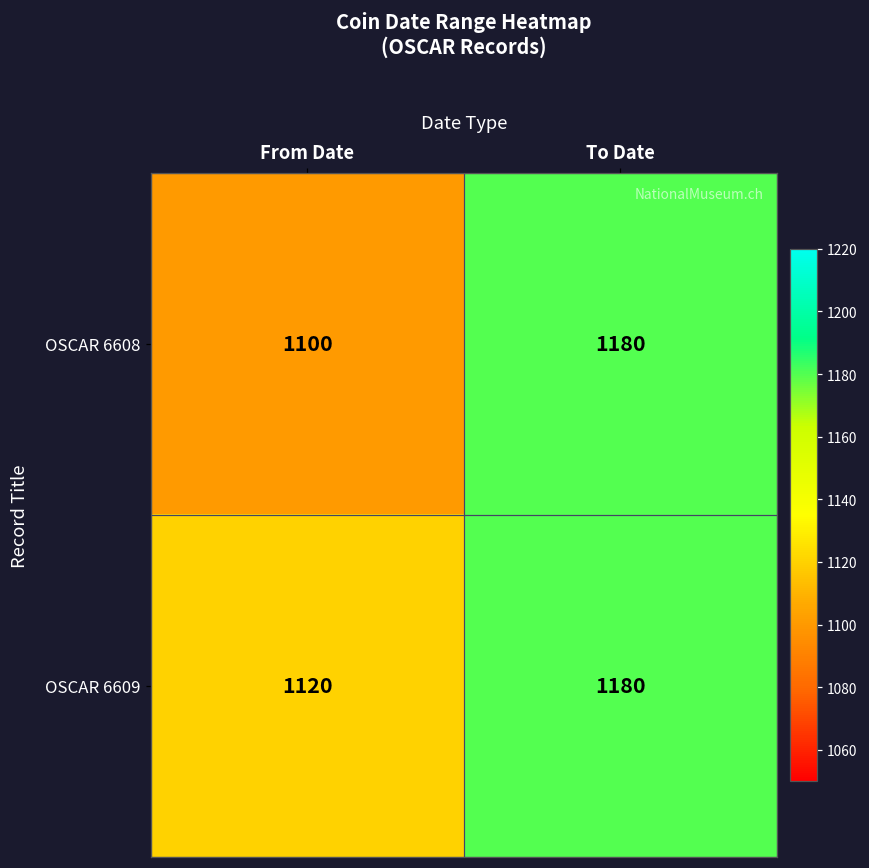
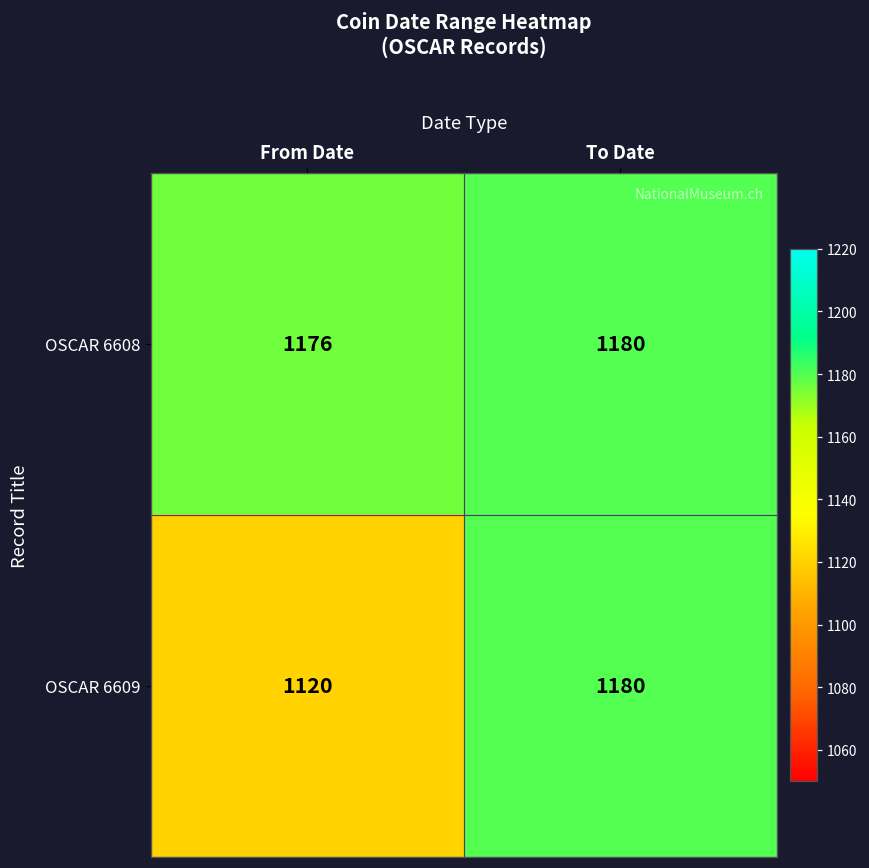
OSCAR 6608, From Date: 1100 -> 1176
